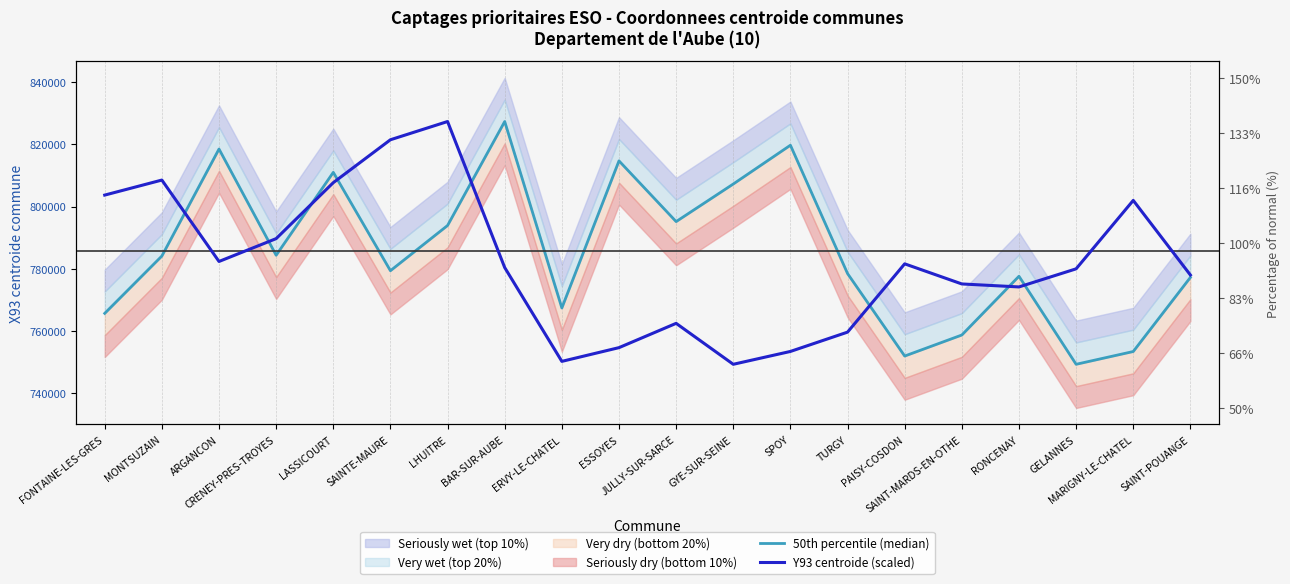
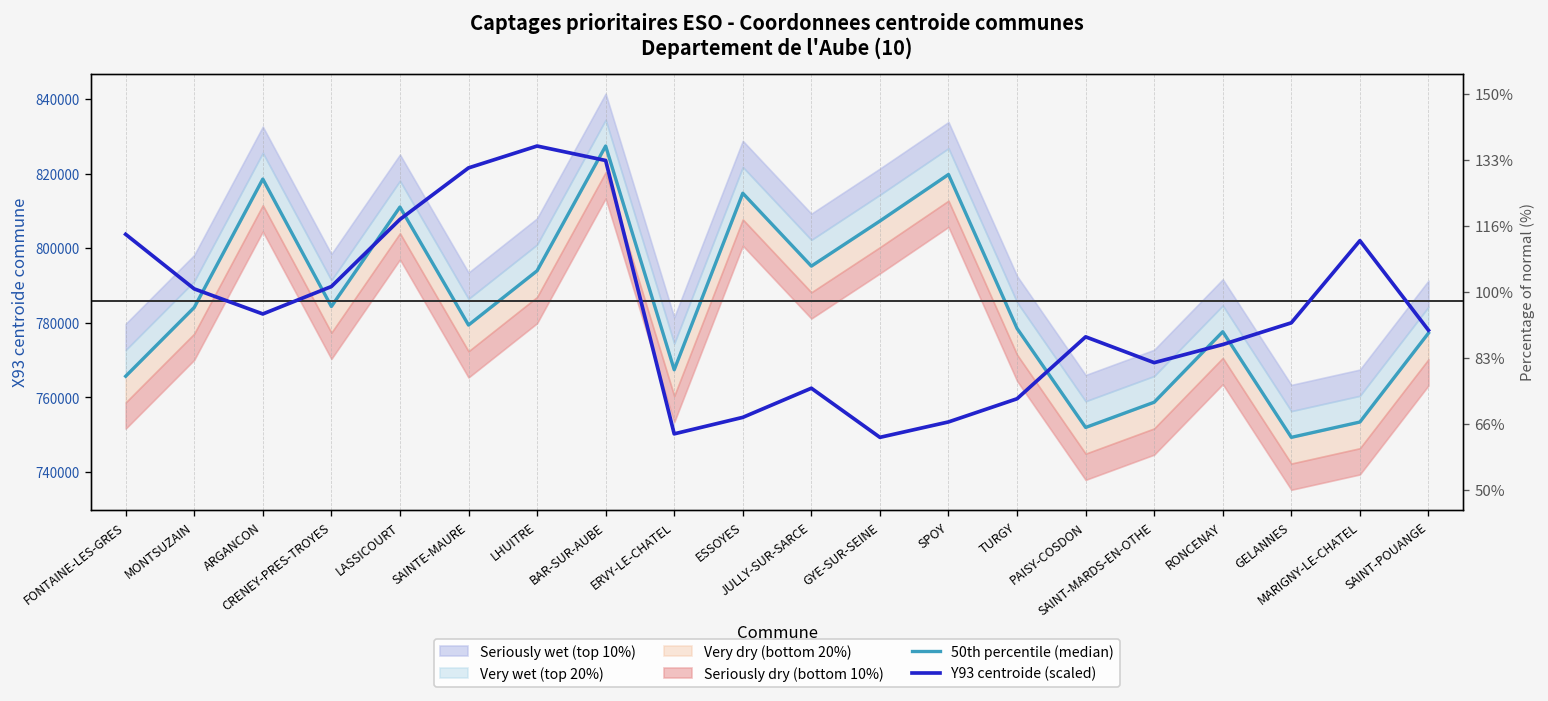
Y93 centroide (scaled), MONTSUZAIN: 809000 -> 789000
Y93 centroide (scaled), BAR-SUR-AUBE: 780000 -> 824000
Y93 centroide (scaled), PAISY-COSDON: 782000 -> 776000
Y93 centroide (scaled), SAINT-MARDS-EN-OTHE: 775000 -> 769000
